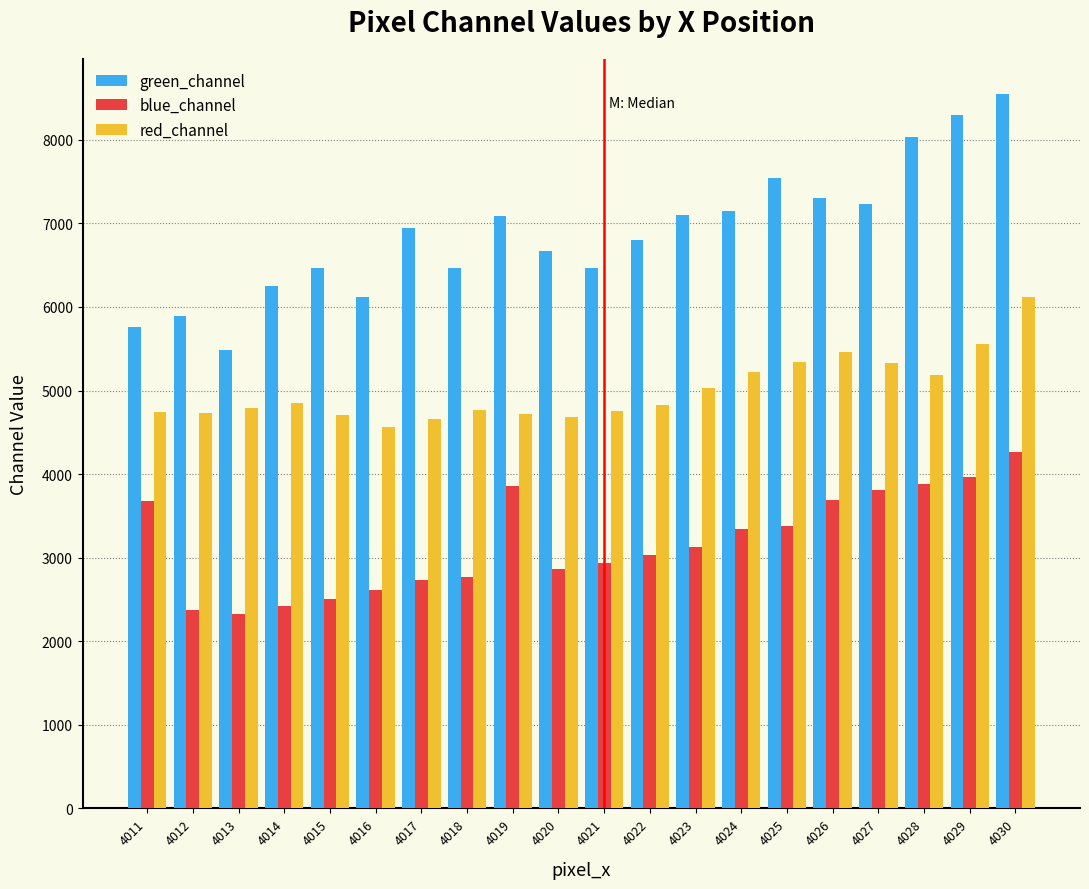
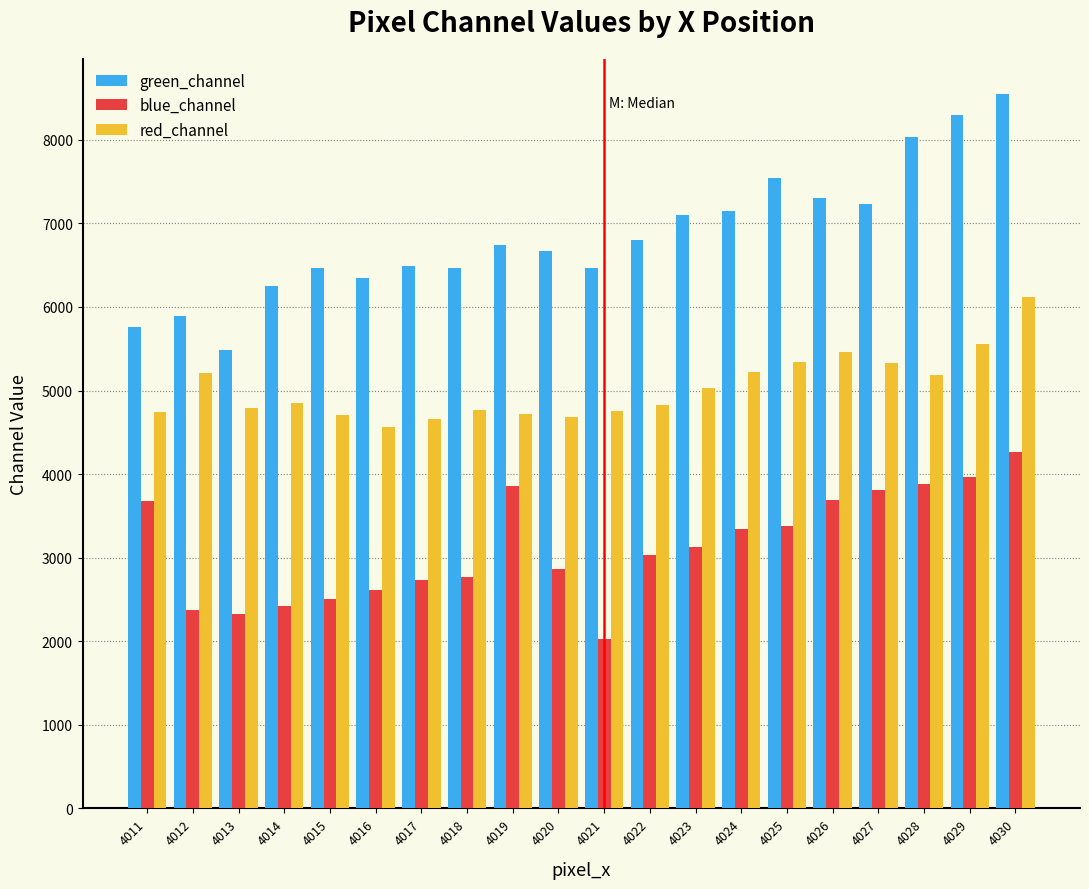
red_channel, 4012: 4700 -> 5200
green_channel, 4016: 6100 -> 6300
green_channel, 4017: 6900 -> 6500
green_channel, 4019: 7100 -> 6700
blue_channel, 4021: 2900 -> 2000
